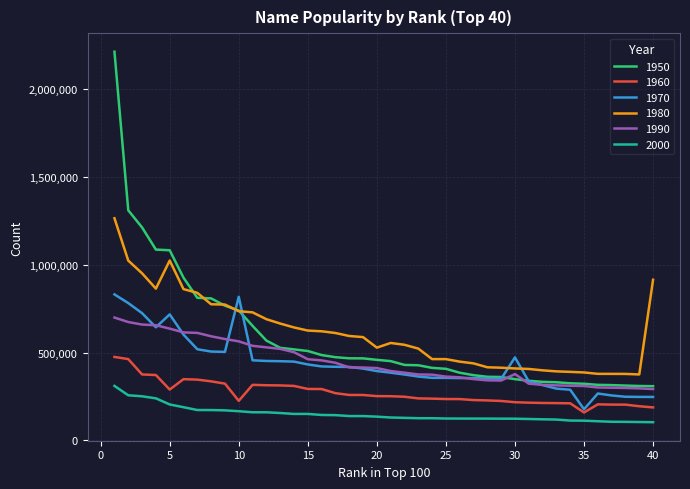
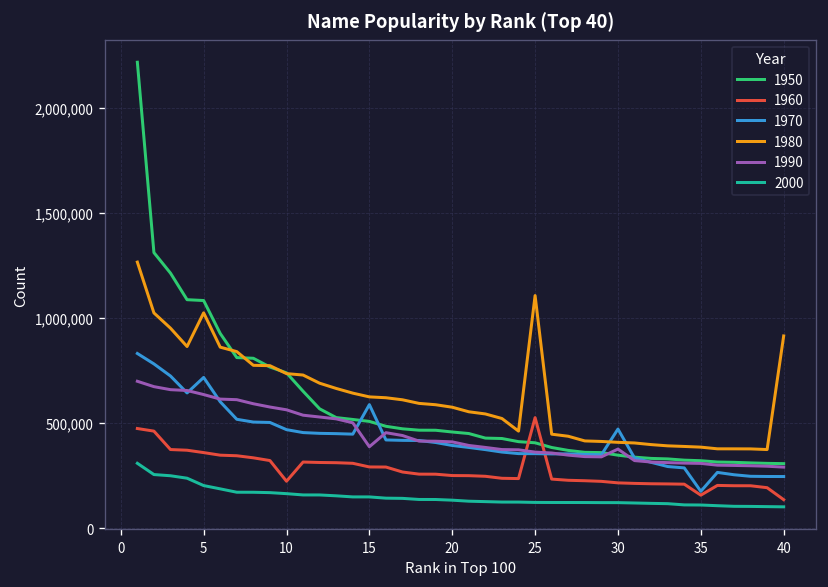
1960, 5: 290,000 -> 360,000
1970, 10: 820,000 -> 470,000
1970, 15: 430,000 -> 590,000
1990, 15: 460,000 -> 390,000
1980, 20: 530,000 -> 580,000
1960, 25: 230,000 -> 530,000
1980, 25: 460,000 -> 1,110,000
1960, 40: 190,000 -> 140,000
